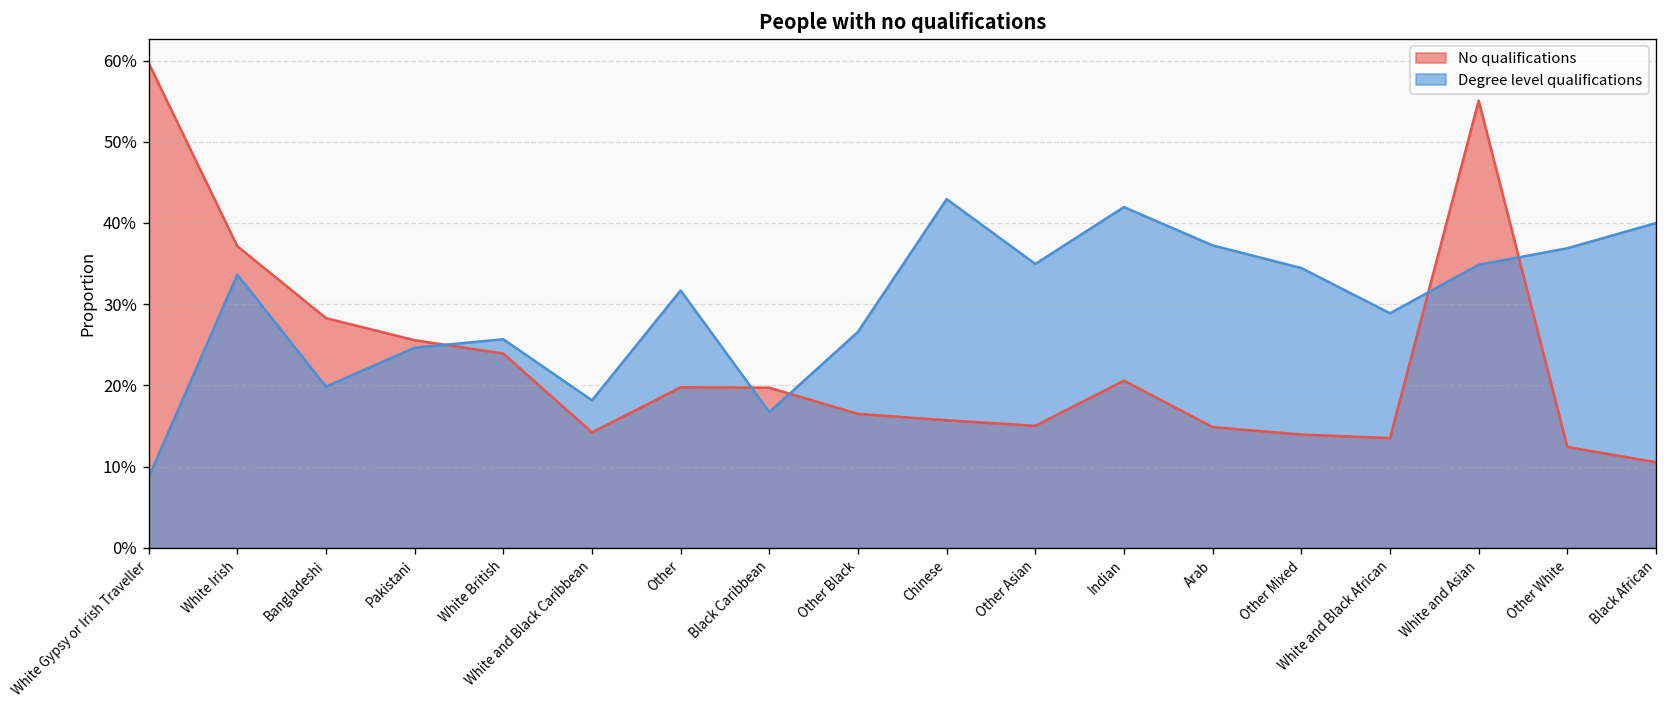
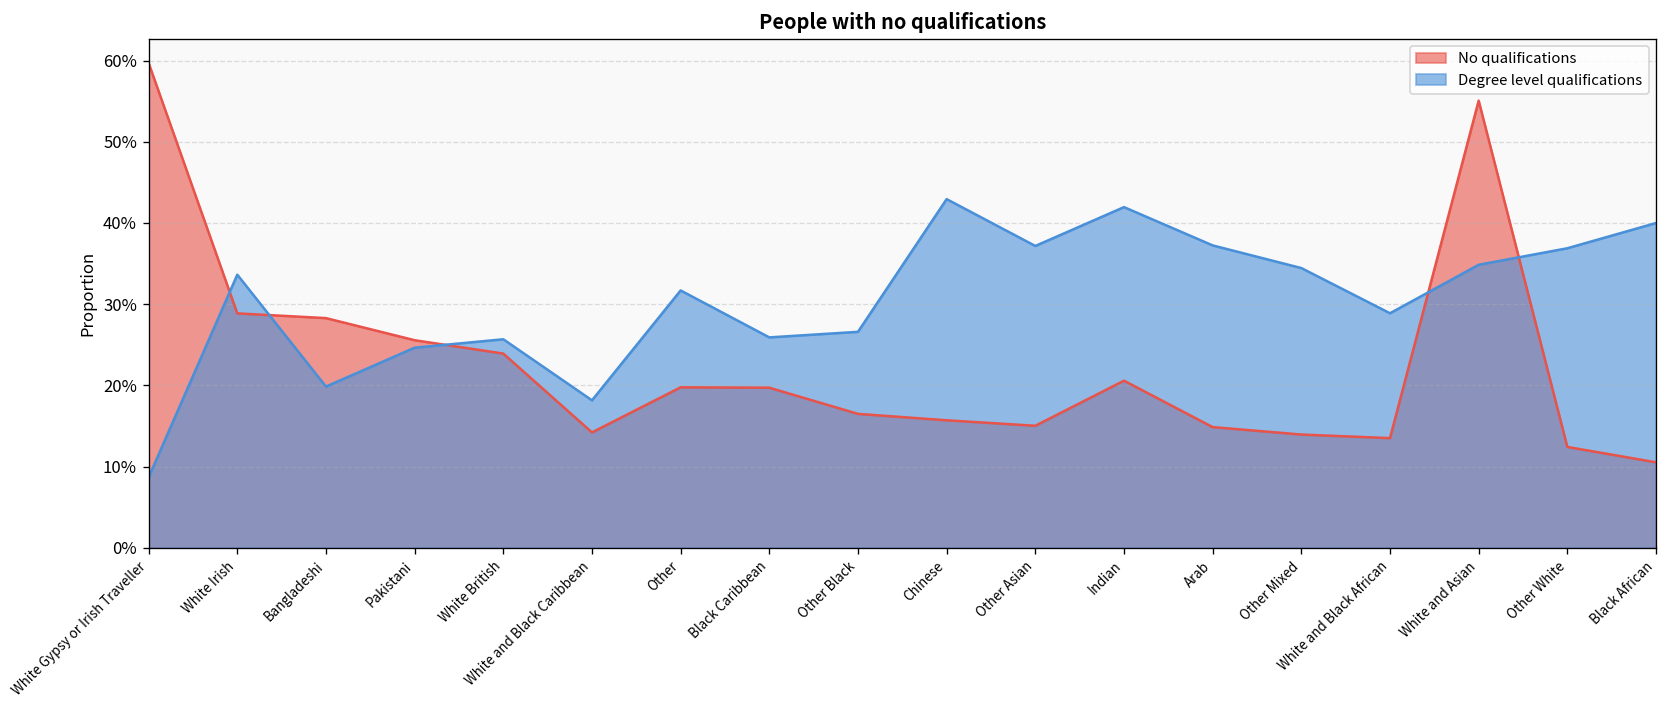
No qualifications, White Irish: 37% -> 29%
Degree level qualifications, Black Caribbean: 17% -> 26%
Degree level qualifications, Other Asian: 35% -> 37%
